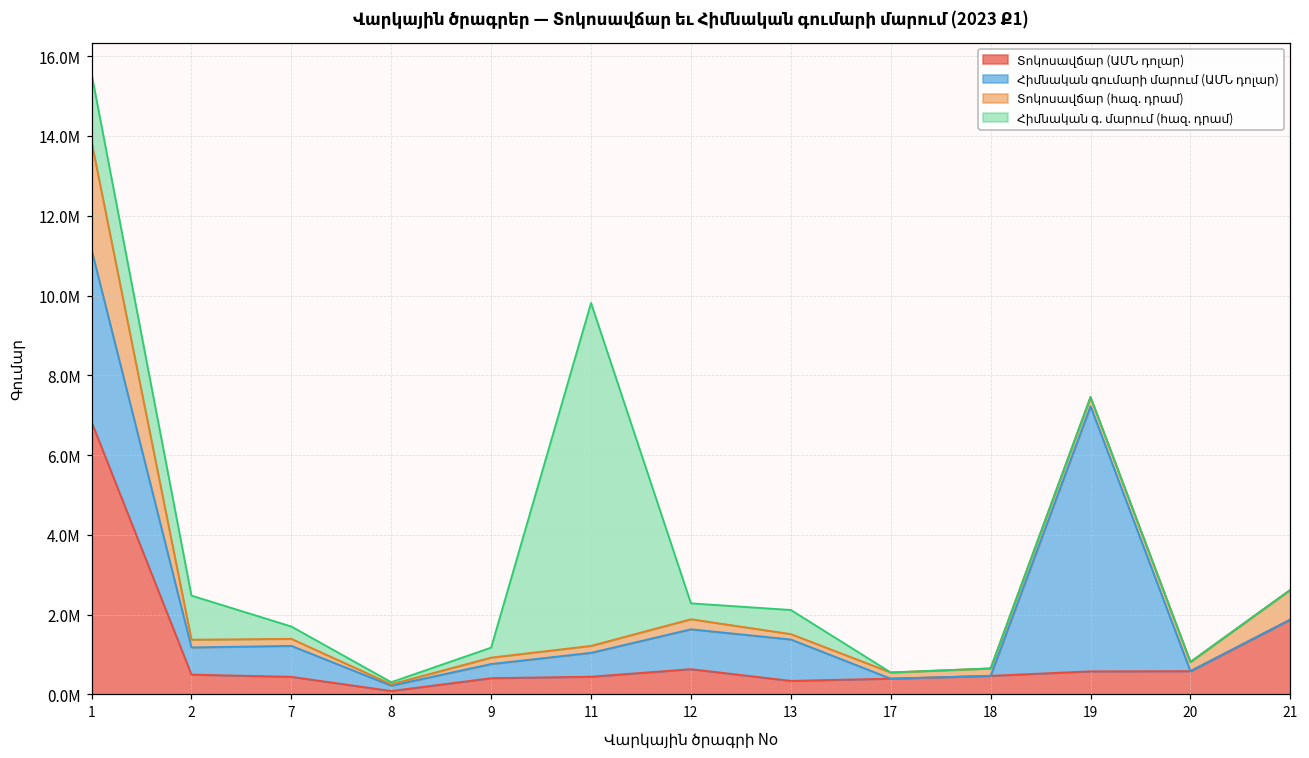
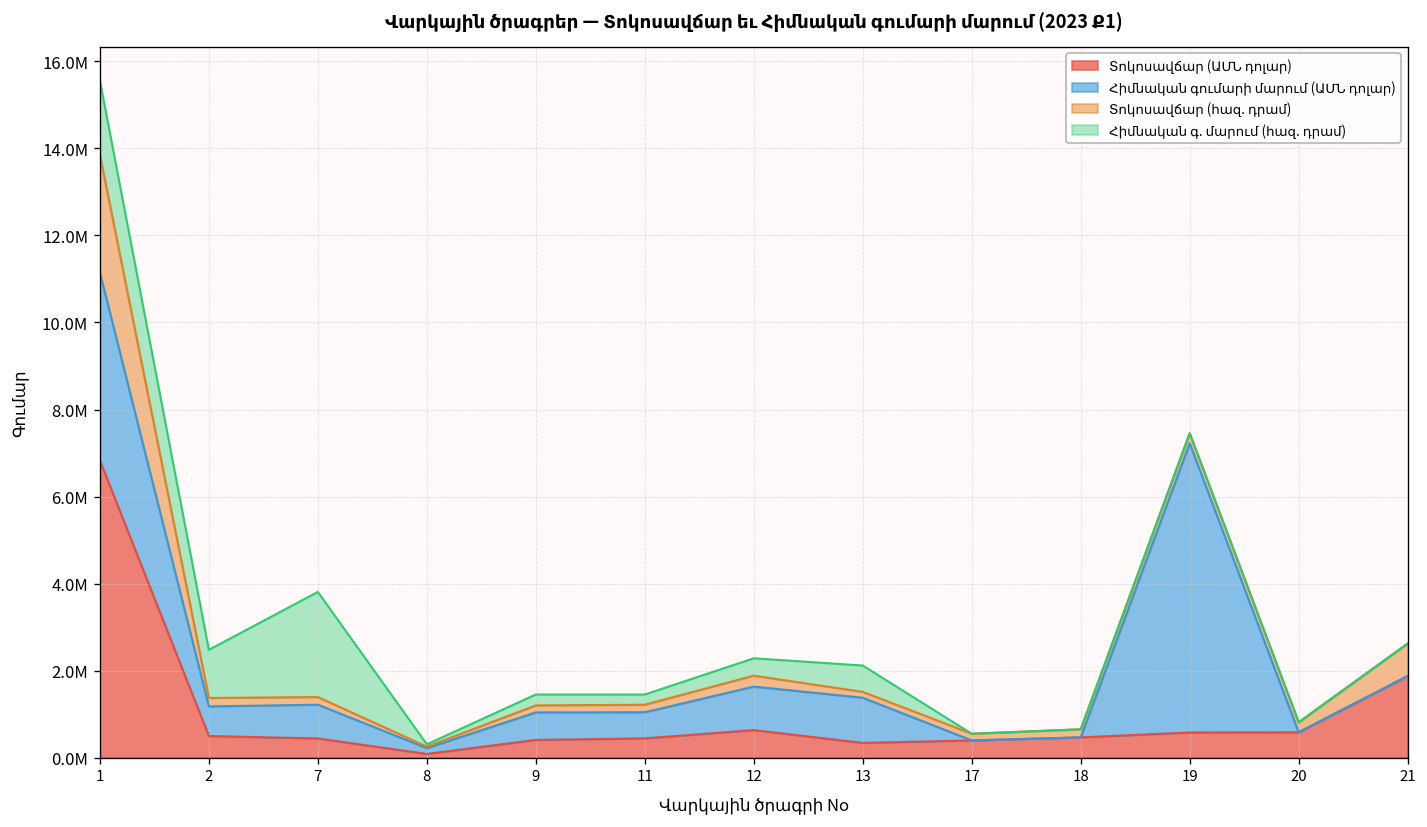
Հիմնական գ. մարում (հազ. դրամ), 7: 300000 -> 2400000
Հիմնական գումարի մարում (ԱՄՆ դոլար), 9: 400000 -> 600000
Հիմնական գ. մարում (հազ. դրամ), 11: 8600000 -> 200000
